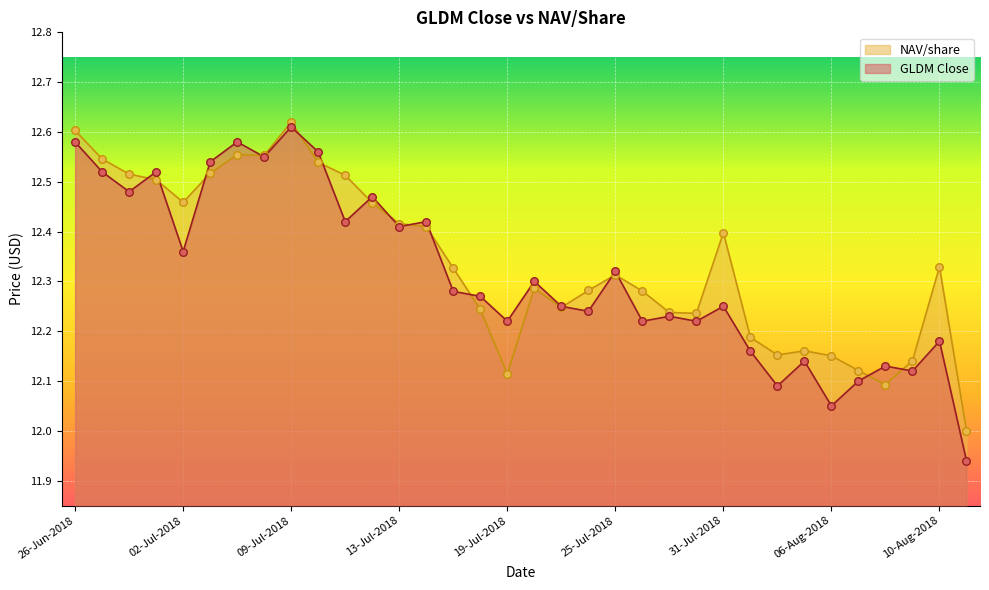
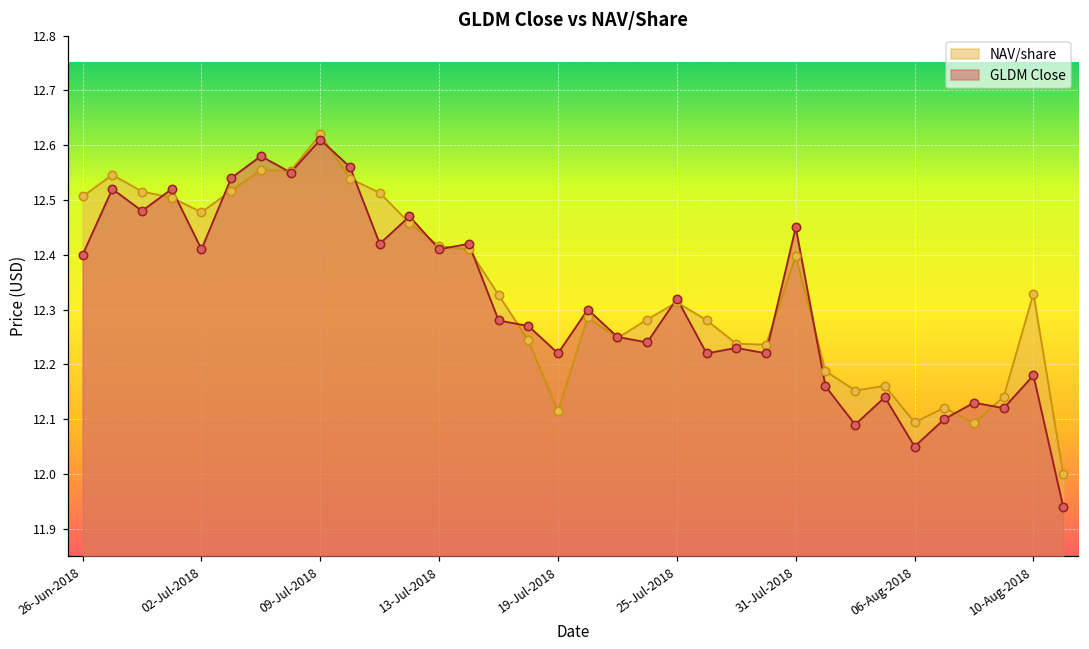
NAV/share, 26-Jun-2018: 12.60 -> 12.51
GLDM Close, 26-Jun-2018: 12.58 -> 12.40
NAV/share, 02-Jul-2018: 12.46 -> 12.48
GLDM Close, 02-Jul-2018: 12.36 -> 12.41
GLDM Close, 31-Jul-2018: 12.25 -> 12.45
NAV/share, 06-Aug-2018: 12.15 -> 12.09
